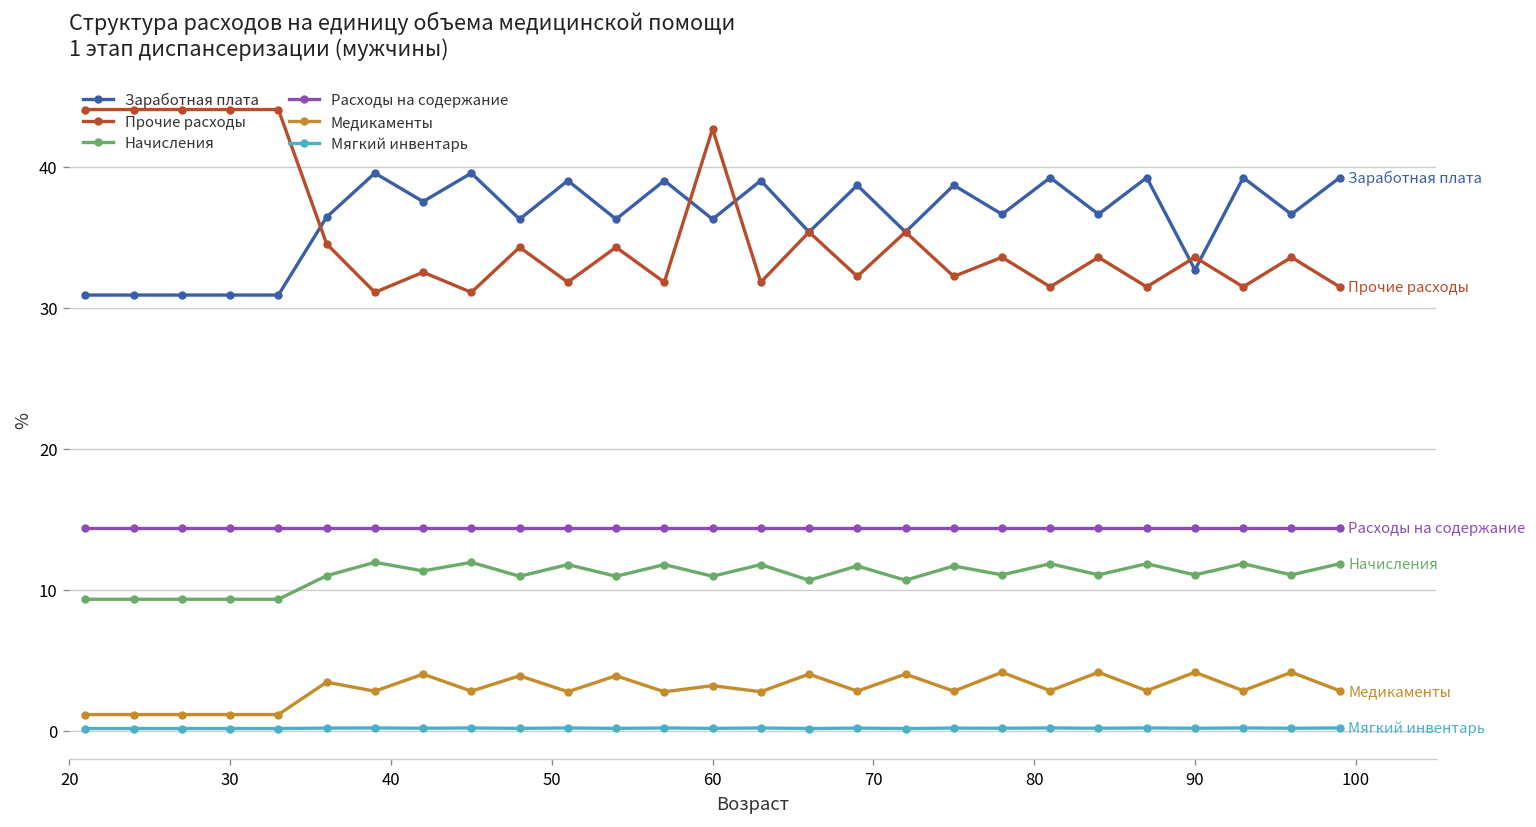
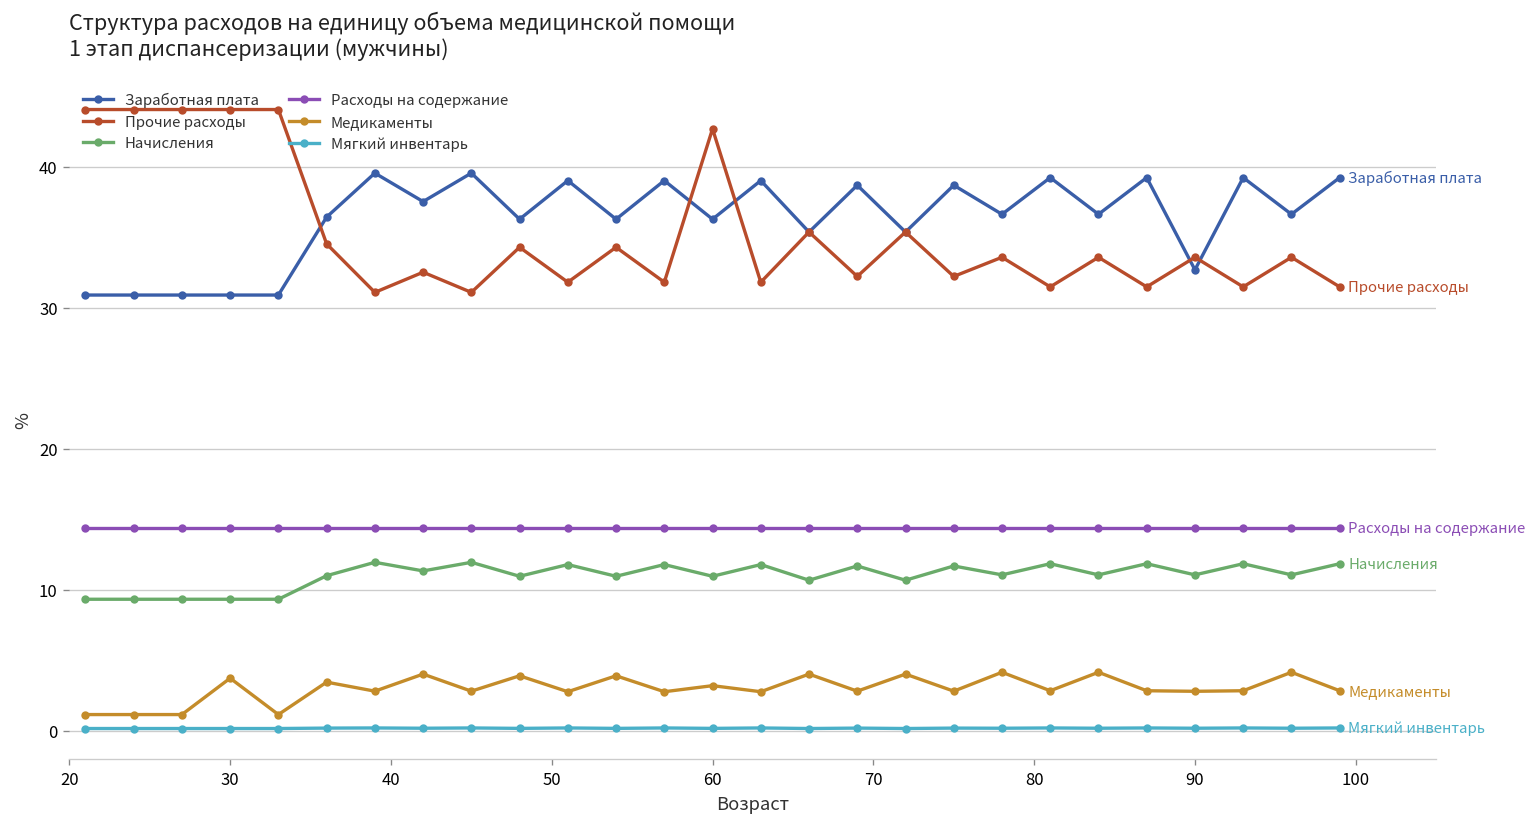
Медикаменты, 30: 1.2 -> 3.7
Медикаменты, 90: 4.2 -> 2.8
